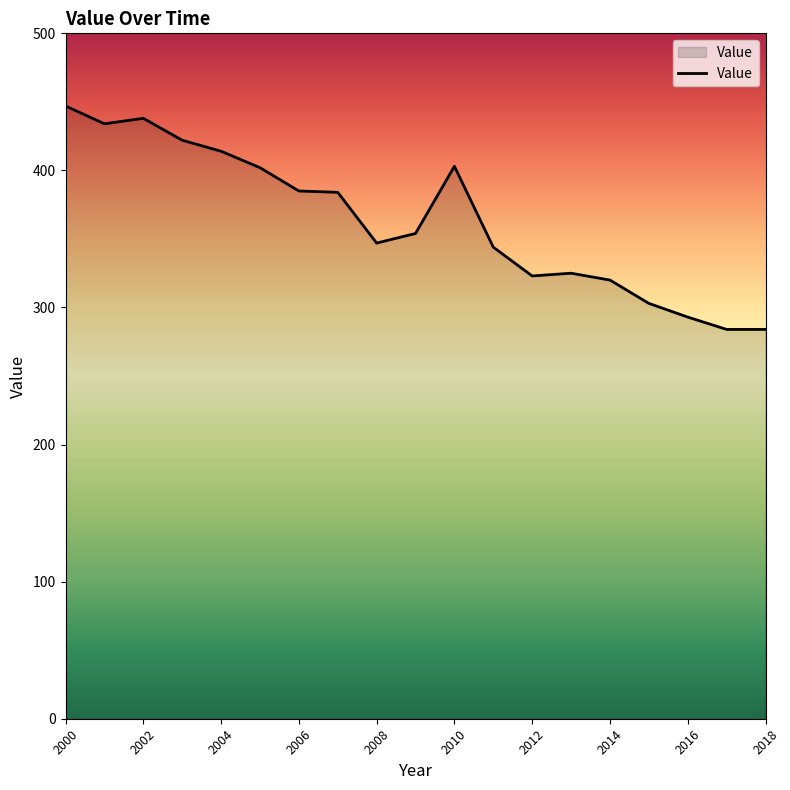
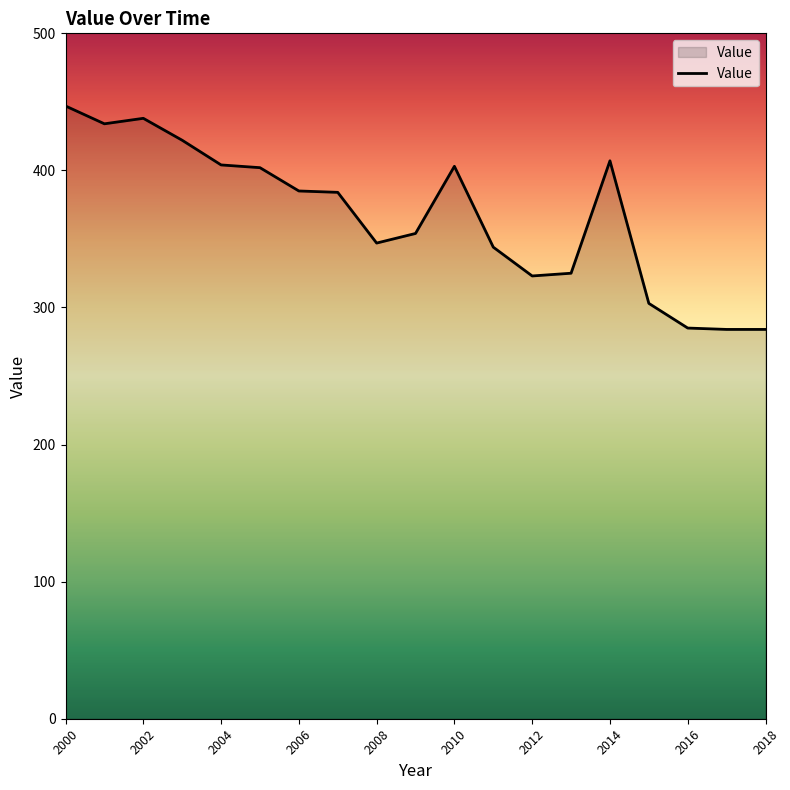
2004: 414 -> 404
2014: 320 -> 407
2016: 293 -> 285
